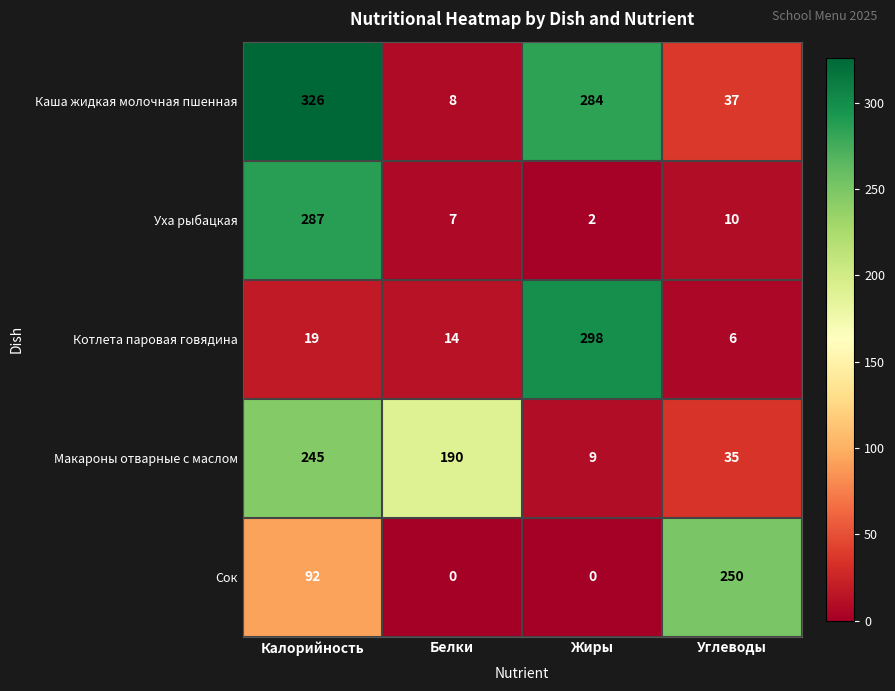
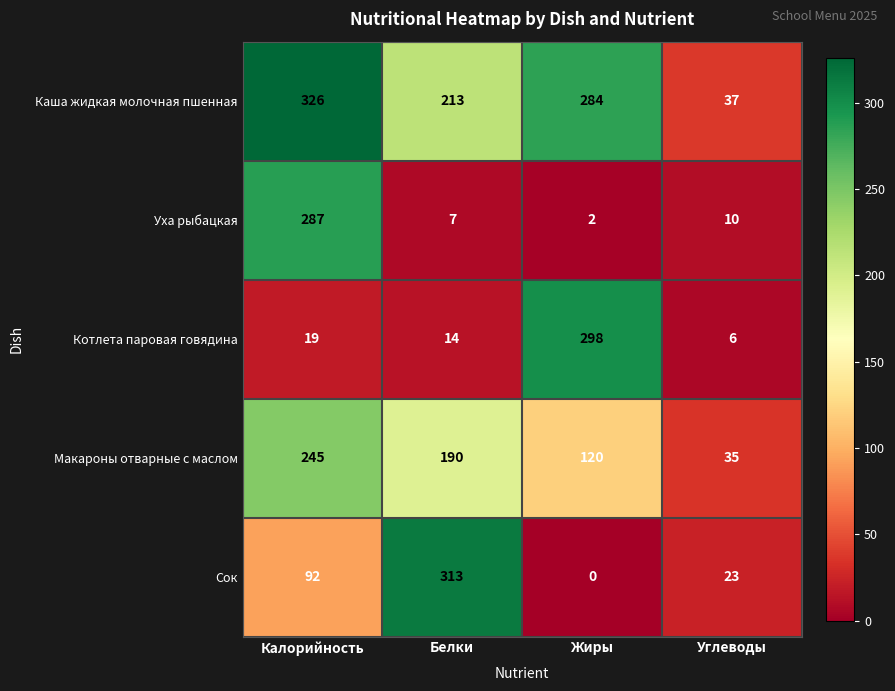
Каша жидкая молочная пшенная, Белки: 8 -> 213
Макароны отварные с маслом, Жиры: 9 -> 120
Сок, Белки: 0 -> 313
Сок, Углеводы: 250 -> 23
